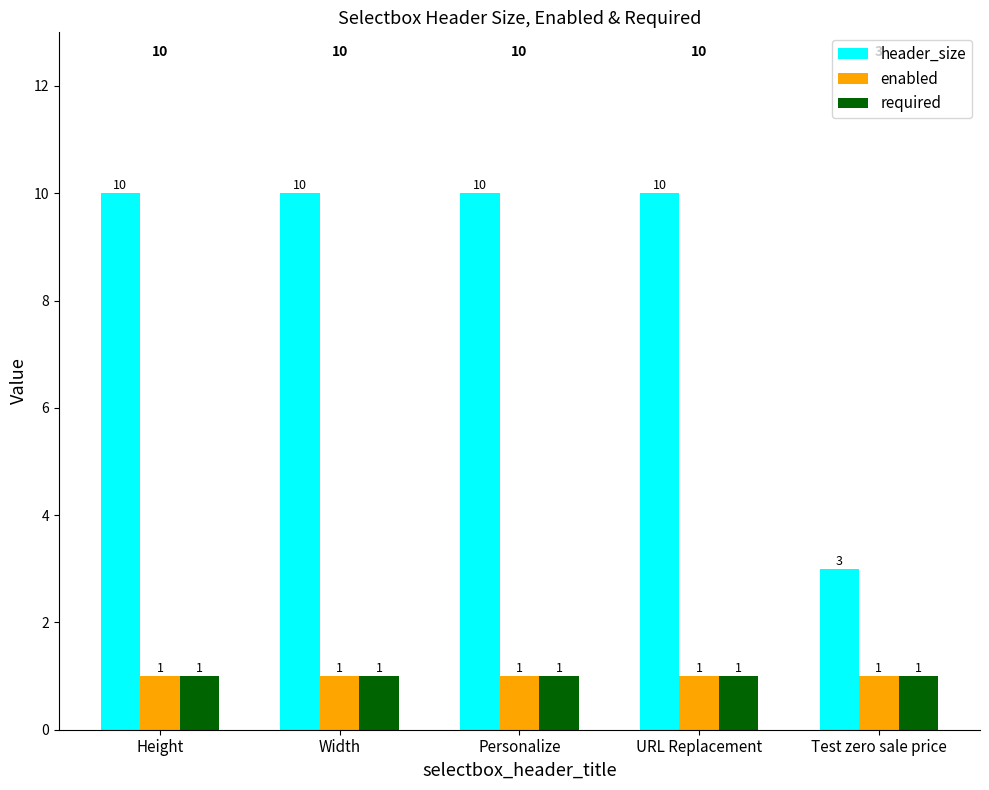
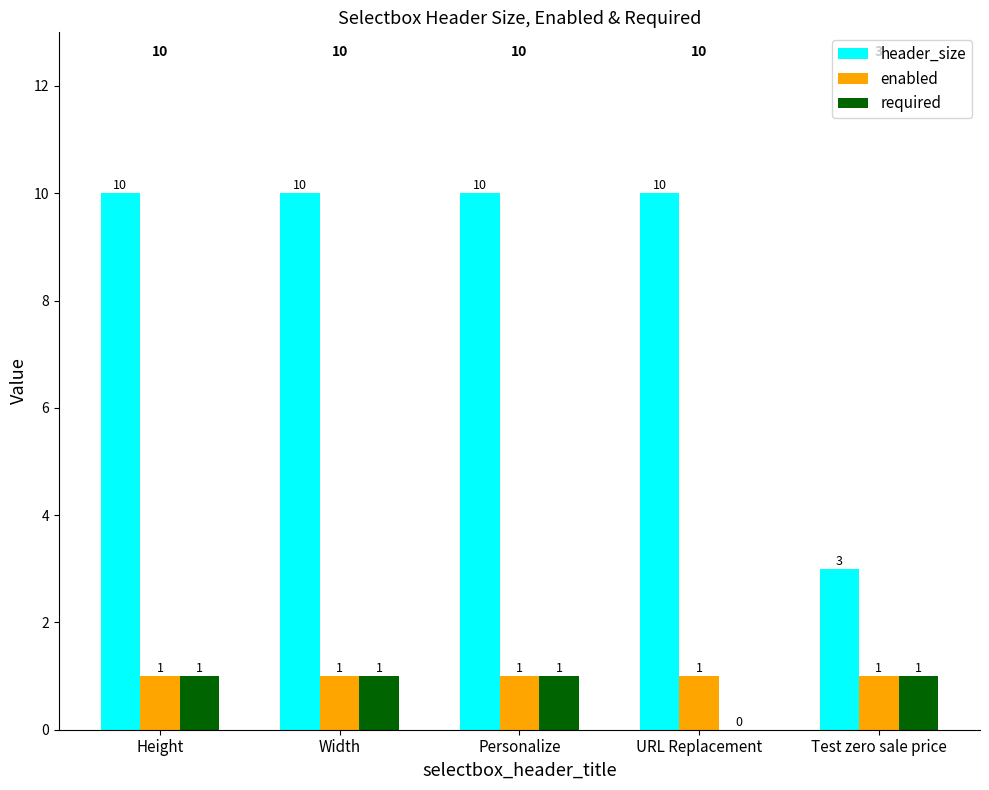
required, URL Replacement: 1 -> 0
